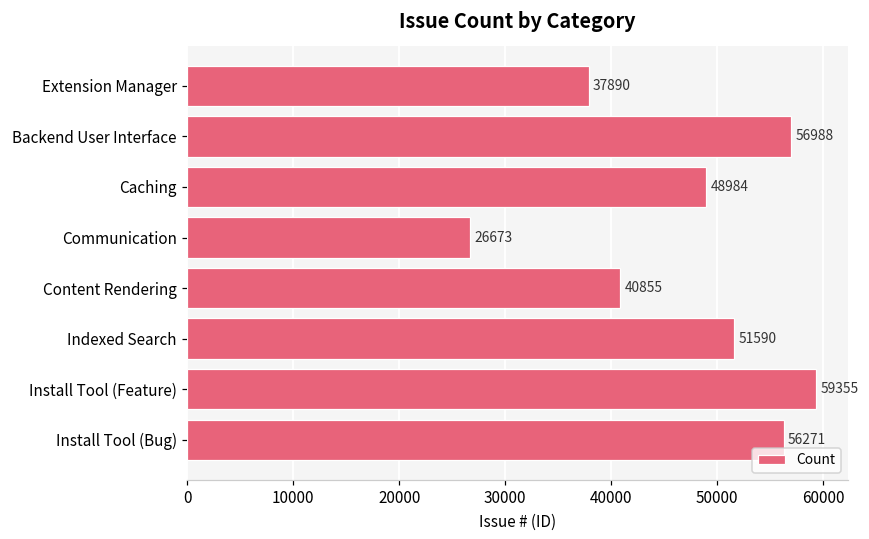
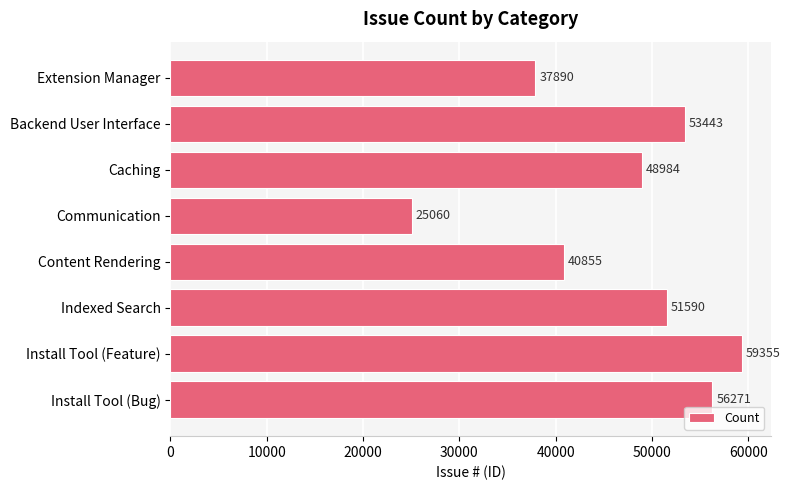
Backend User Interface: 56988 -> 53443
Communication: 26673 -> 25060
